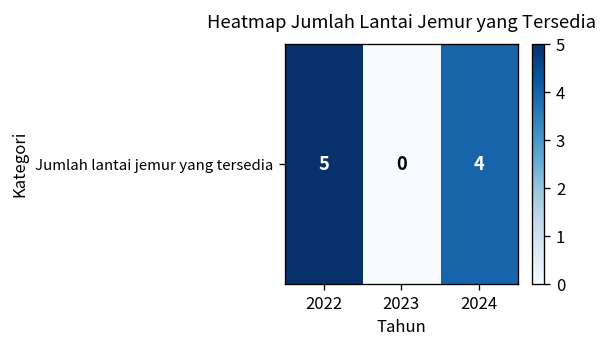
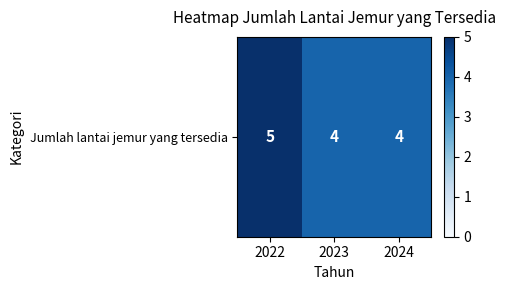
Jumlah lantai jemur yang tersedia, 2023: 0 -> 4
